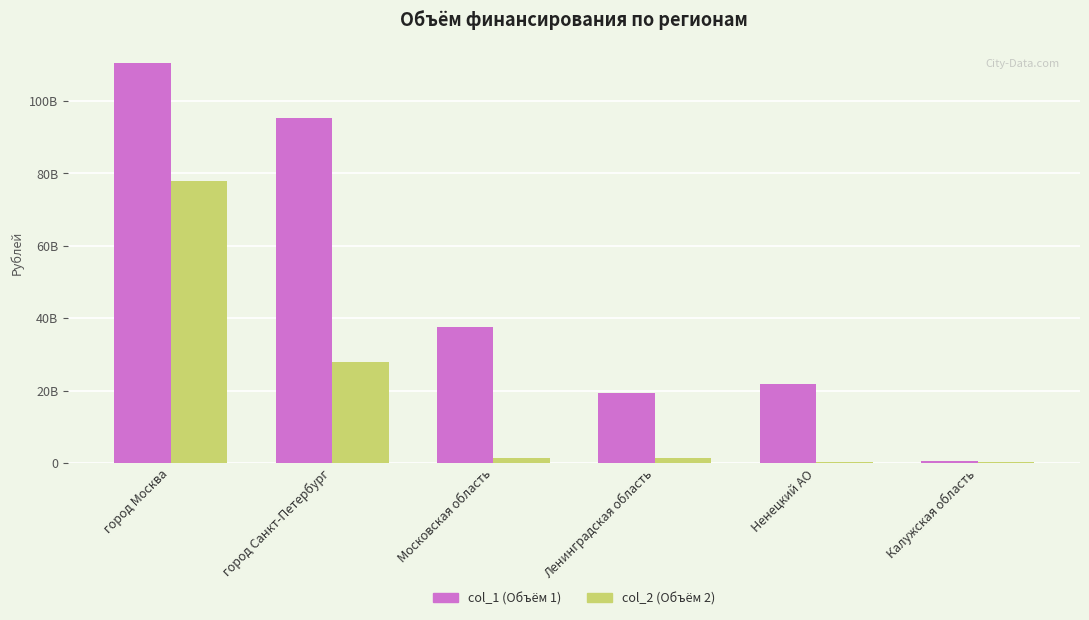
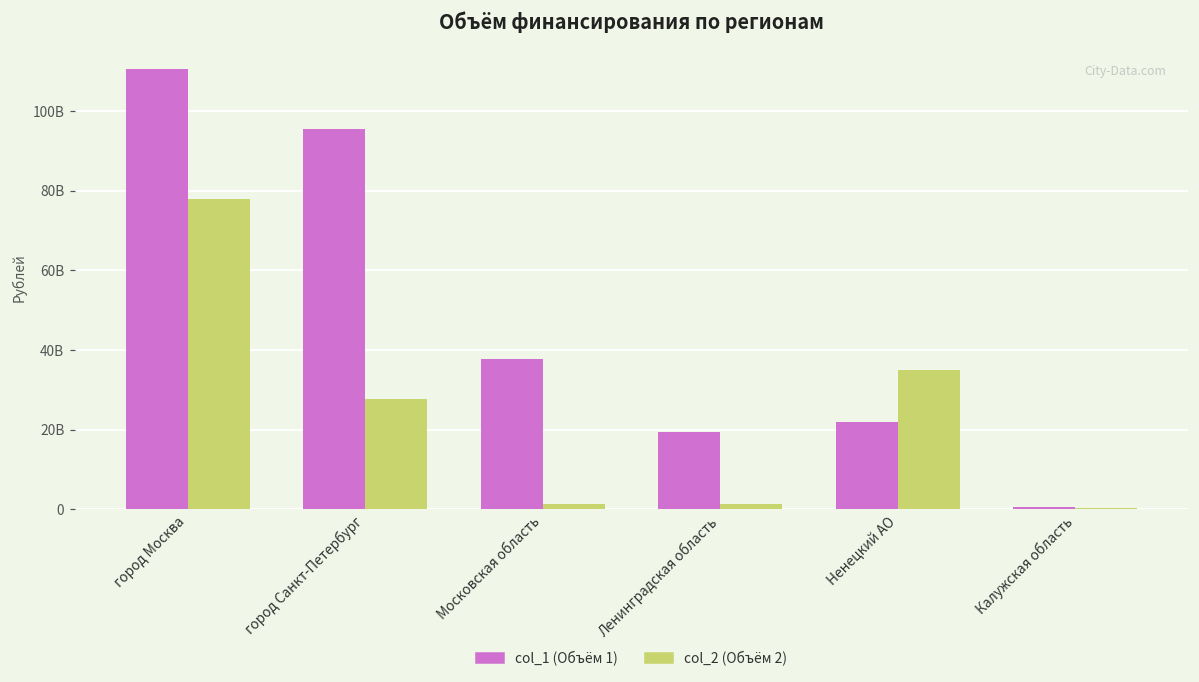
col_2 (Объём 2), Ненецкий АО: 0 -> 35000000000
